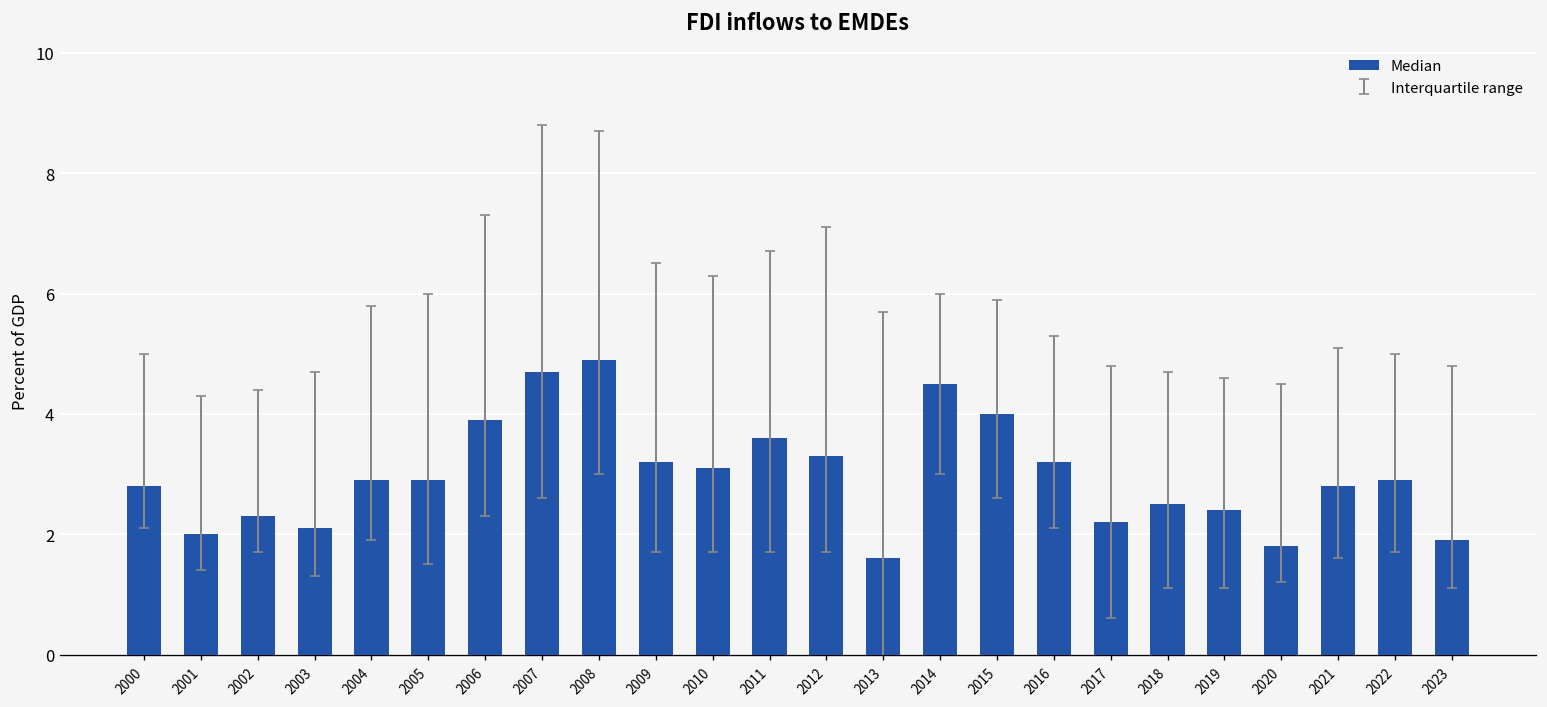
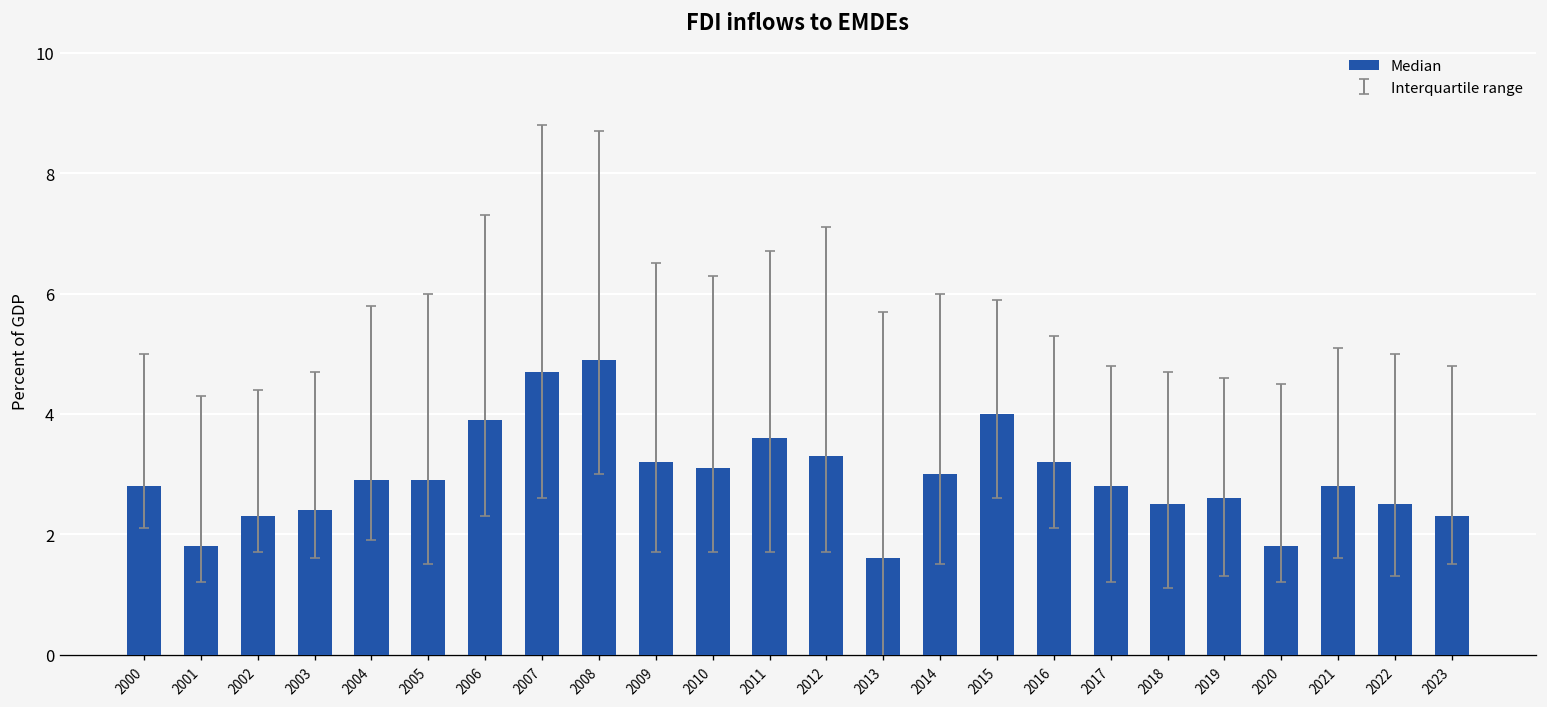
Median, 2001: 2.0 -> 1.8
Median, 2003: 2.1 -> 2.4
Median, 2014: 4.5 -> 3.0
Median, 2017: 2.2 -> 2.8
Median, 2019: 2.4 -> 2.6
Median, 2022: 2.9 -> 2.5
Median, 2023: 1.9 -> 2.3
